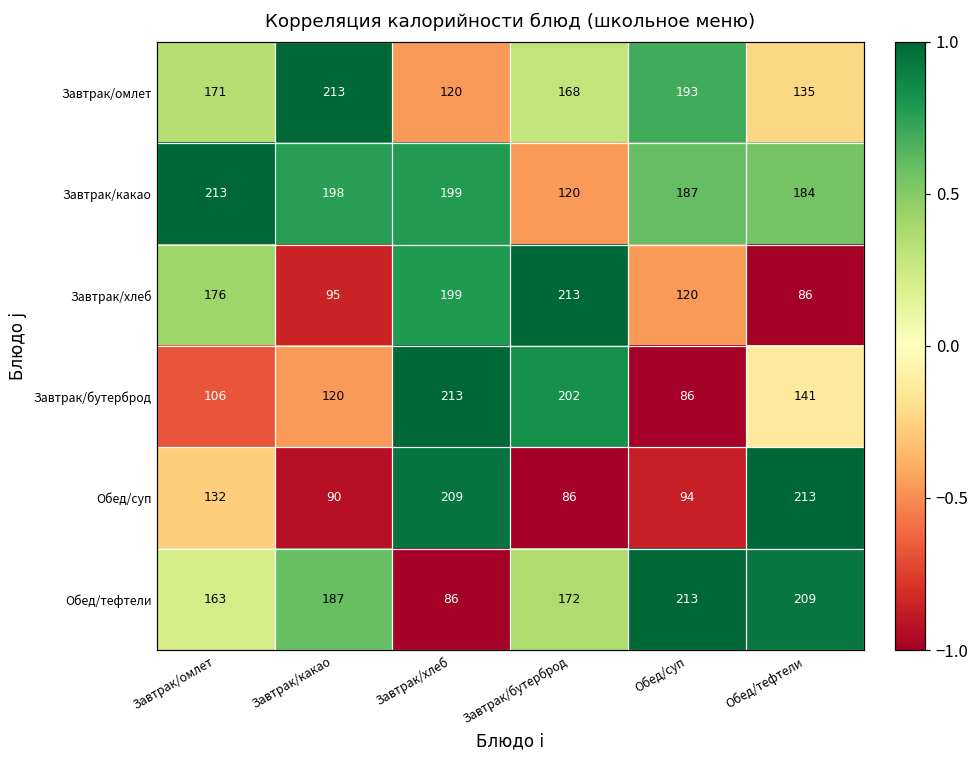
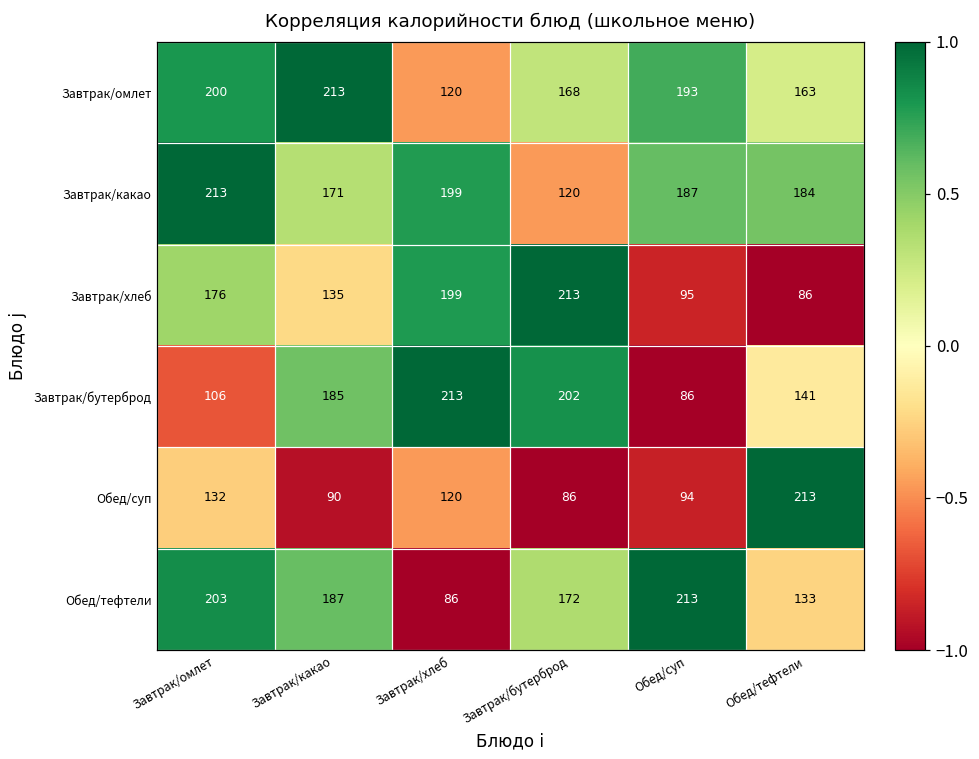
Завтрак/омлет, Завтрак/омлет: 171 -> 200
Завтрак/омлет, Обед/тефтели: 135 -> 163
Завтрак/какао, Завтрак/какао: 198 -> 171
Завтрак/хлеб, Завтрак/какао: 95 -> 135
Завтрак/хлеб, Обед/суп: 120 -> 95
Завтрак/бутерброд, Завтрак/какао: 120 -> 185
Обед/суп, Завтрак/хлеб: 209 -> 120
Обед/тефтели, Завтрак/омлет: 163 -> 203
Обед/тефтели, Обед/тефтели: 209 -> 133
